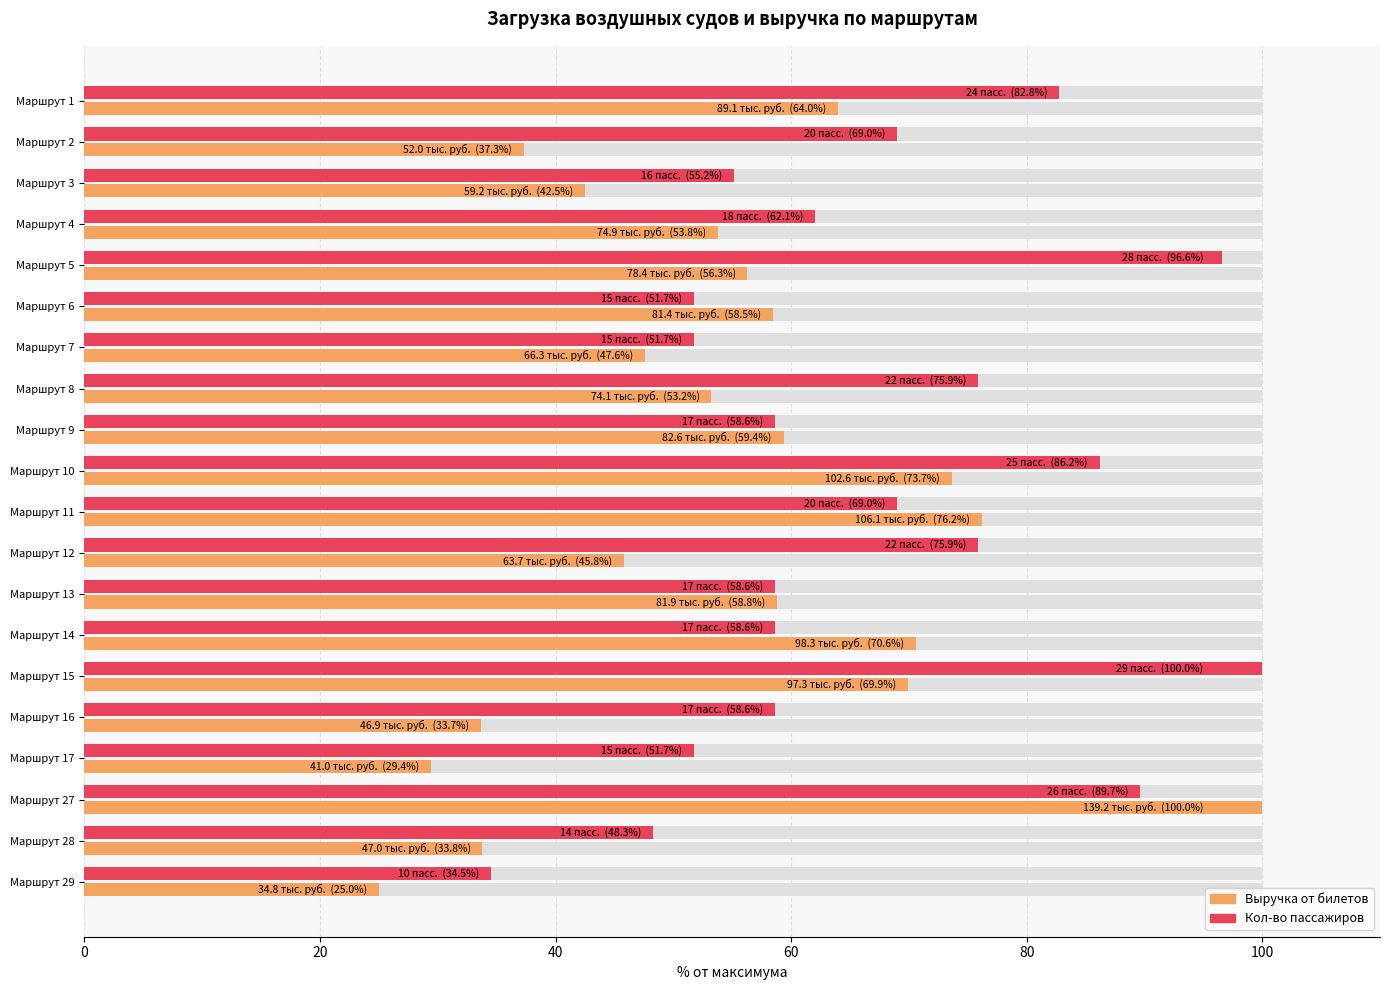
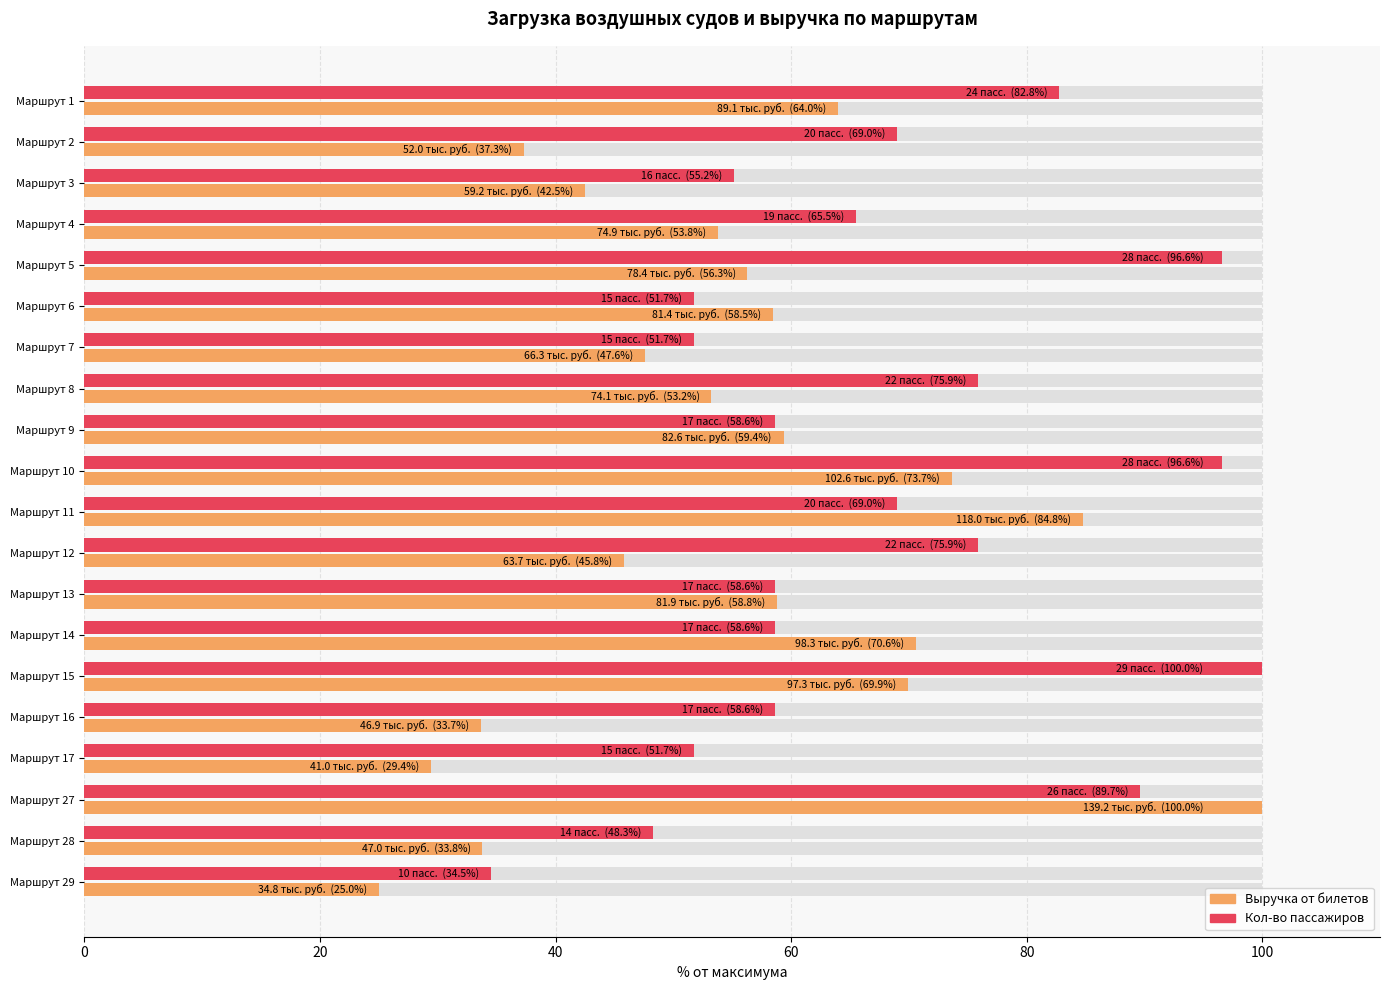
Кол-во пассажиров, Маршрут 4: 18 пасс. (62.1%) -> 19 пасс. (65.5%)
Кол-во пассажиров, Маршрут 10: 25 пасс. (86.2%) -> 28 пасс. (96.6%)
Выручка от билетов, Маршрут 11: 106.1 тыс. руб. (76.2%) -> 118.0 тыс. руб. (84.8%)
